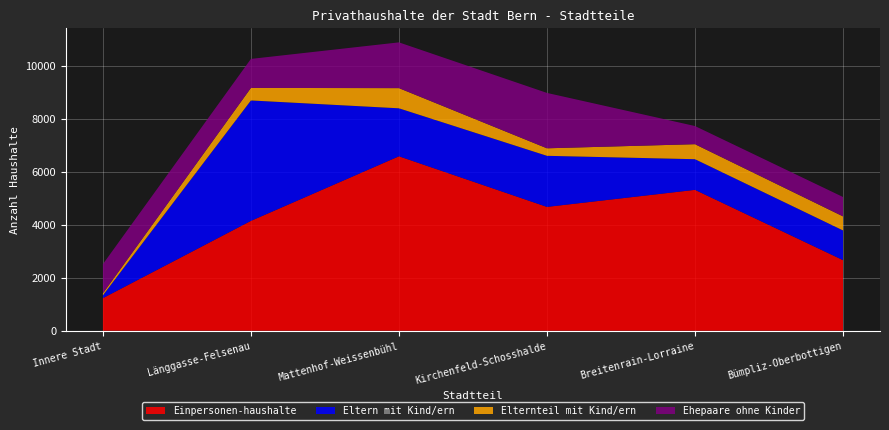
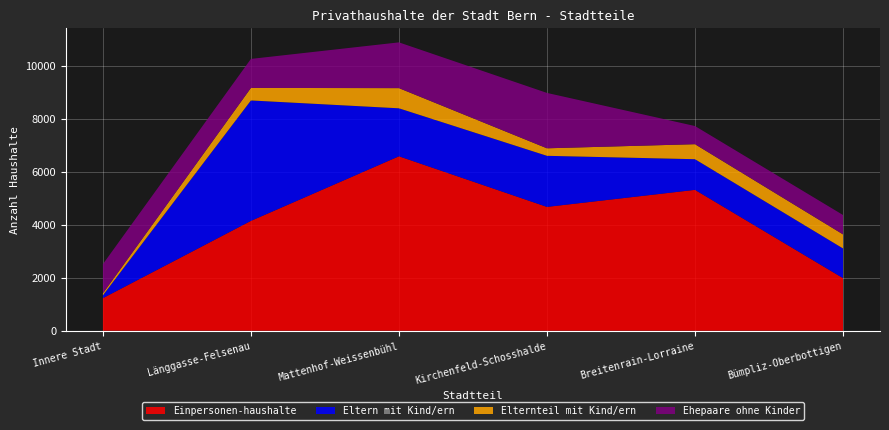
Einpersonen-haushalte, Bümpliz-Oberbottigen: 2700 -> 2000
